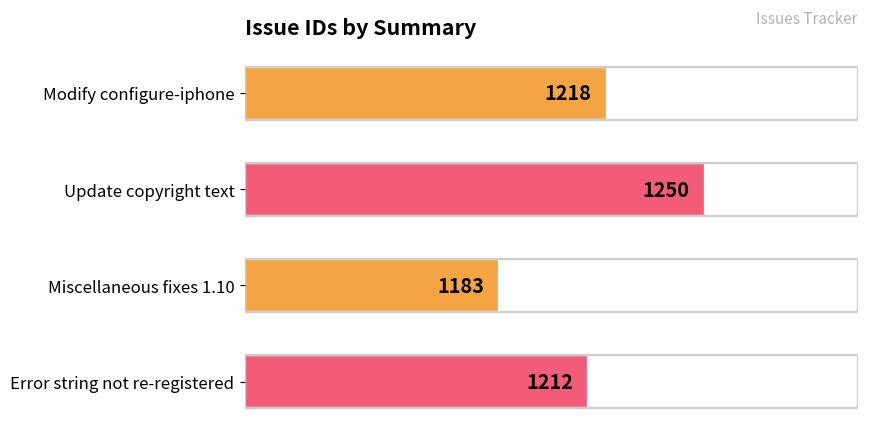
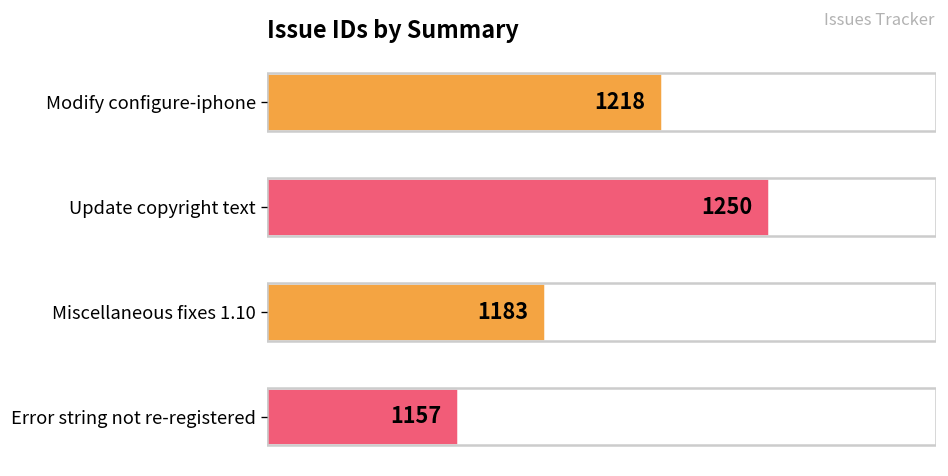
Error string not re-registered: 1212 -> 1157
